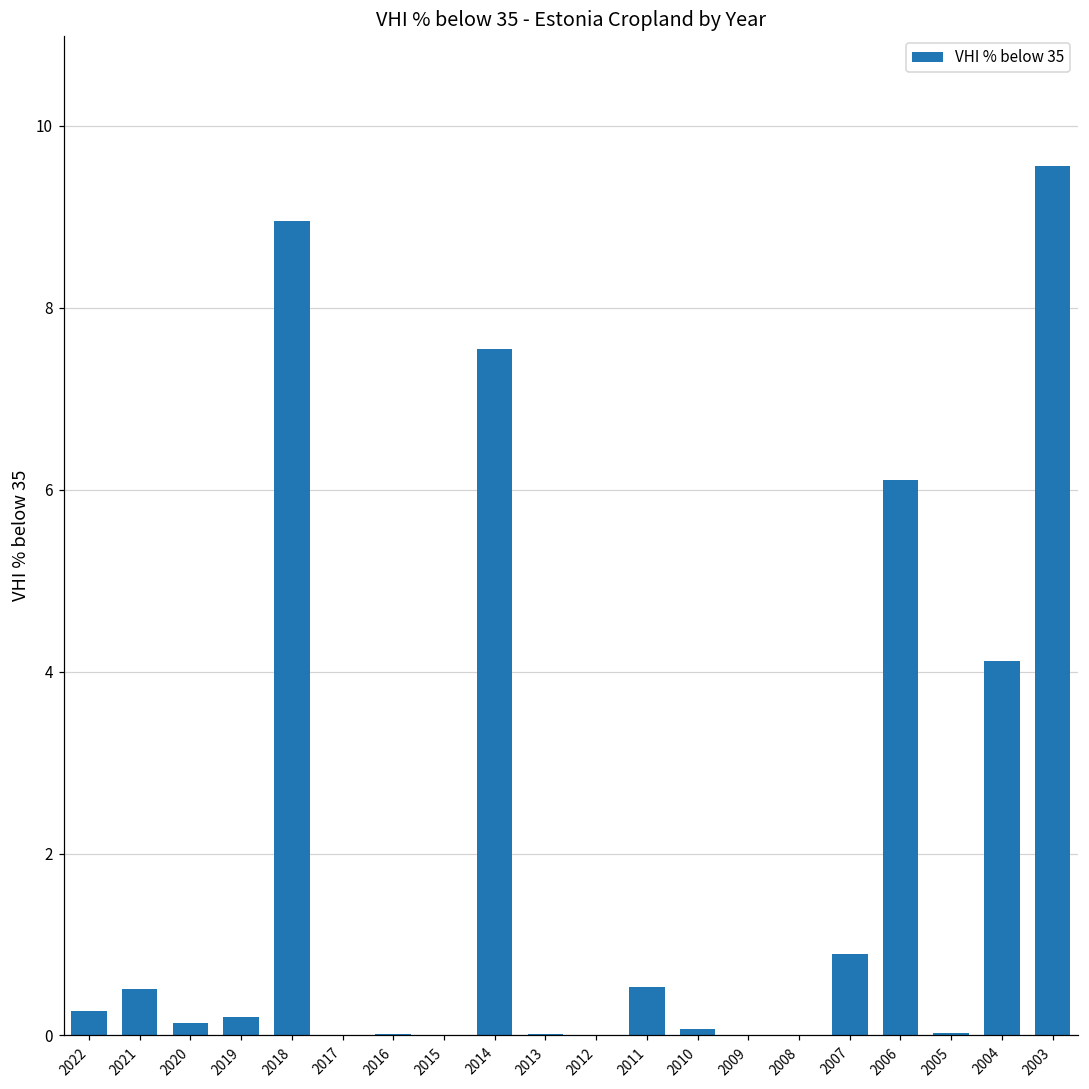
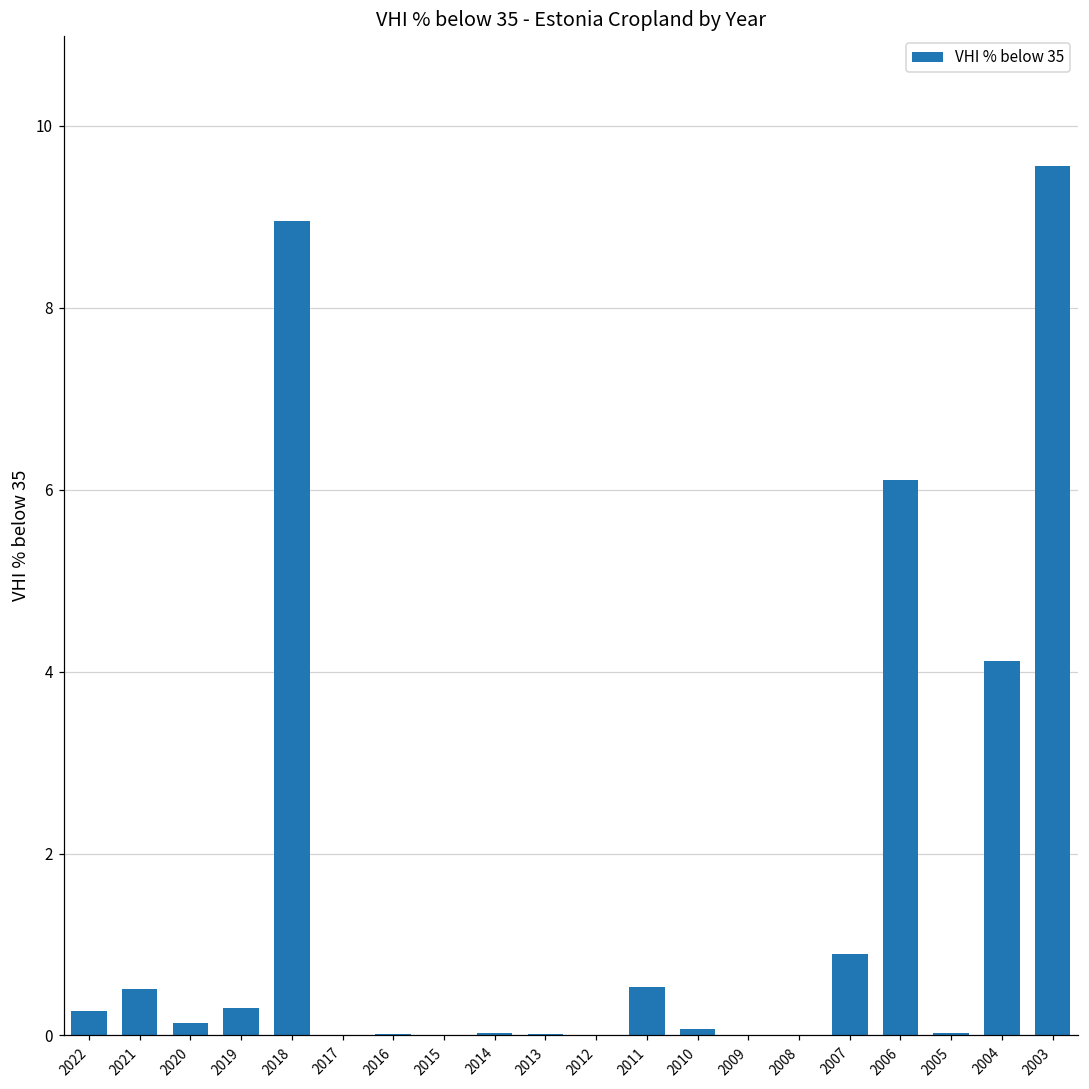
2019: 0.2 -> 0.3
2014: 7.6 -> 0.0
